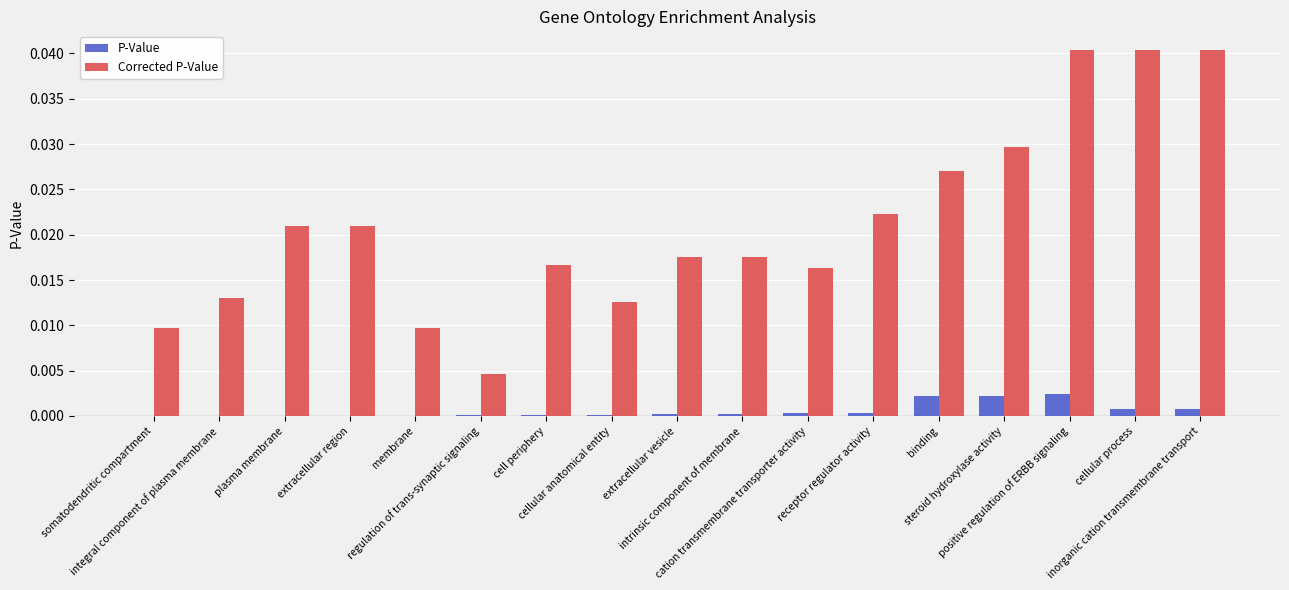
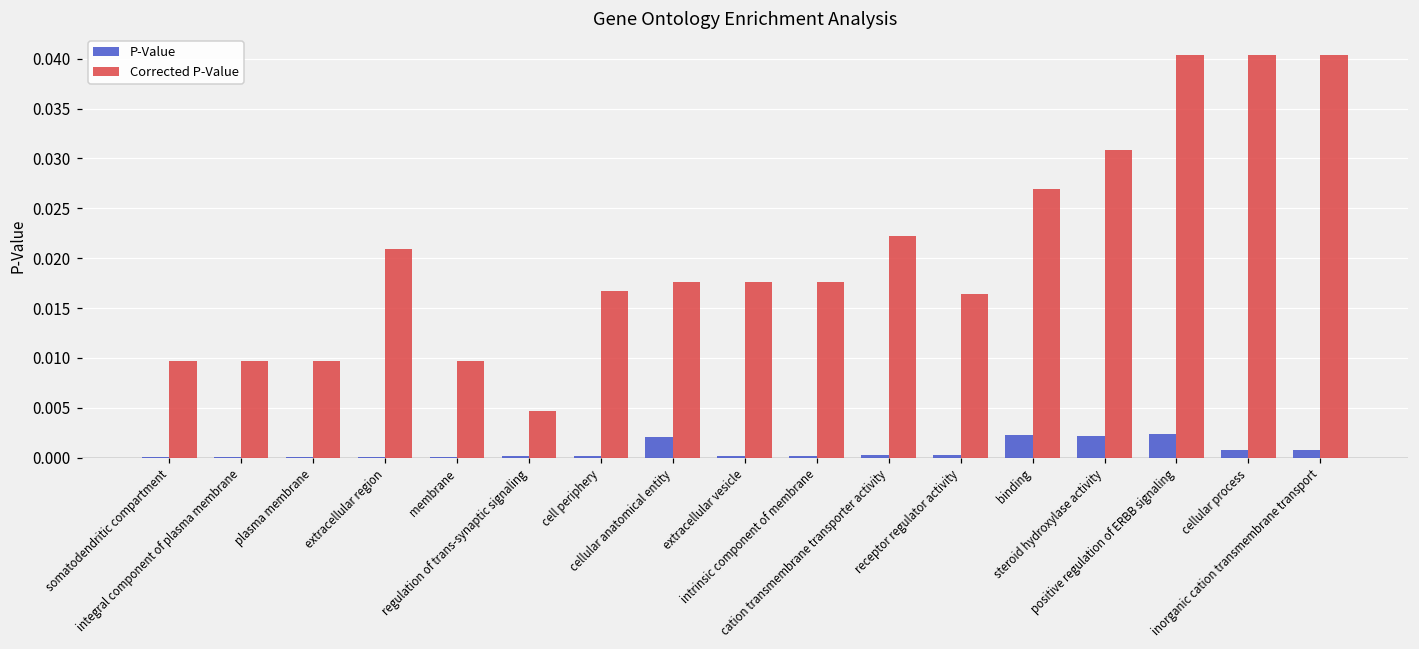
Corrected P-Value, integral component of plasma membrane: 0.013 -> 0.010
Corrected P-Value, plasma membrane: 0.021 -> 0.010
P-Value, cellular anatomical entity: 0.000 -> 0.002
Corrected P-Value, cellular anatomical entity: 0.013 -> 0.018
Corrected P-Value, cation transmembrane transporter activity: 0.016 -> 0.022
Corrected P-Value, receptor regulator activity: 0.022 -> 0.016
Corrected P-Value, steroid hydroxylase activity: 0.030 -> 0.031
